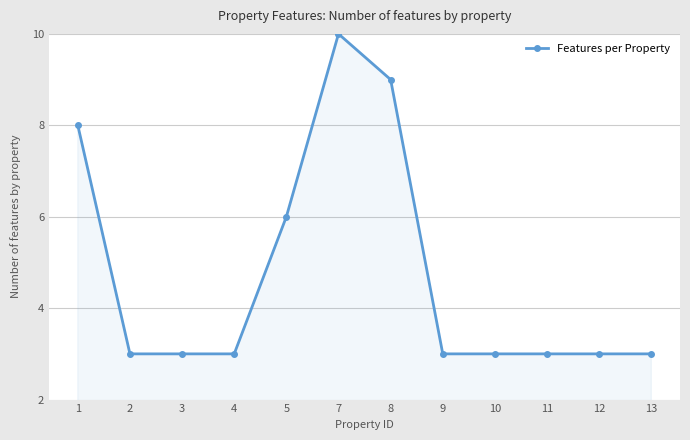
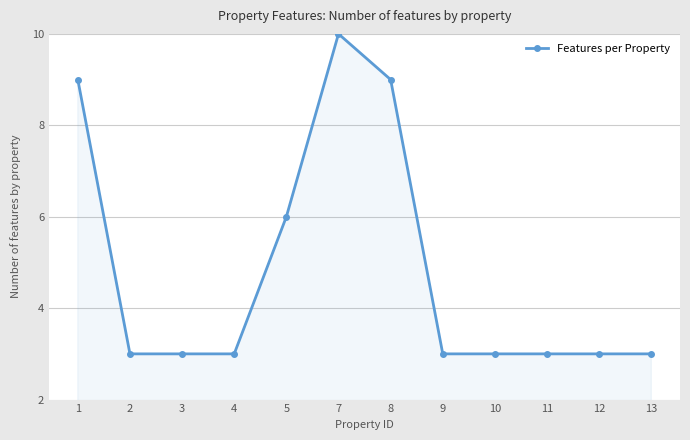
1: 8 -> 9
